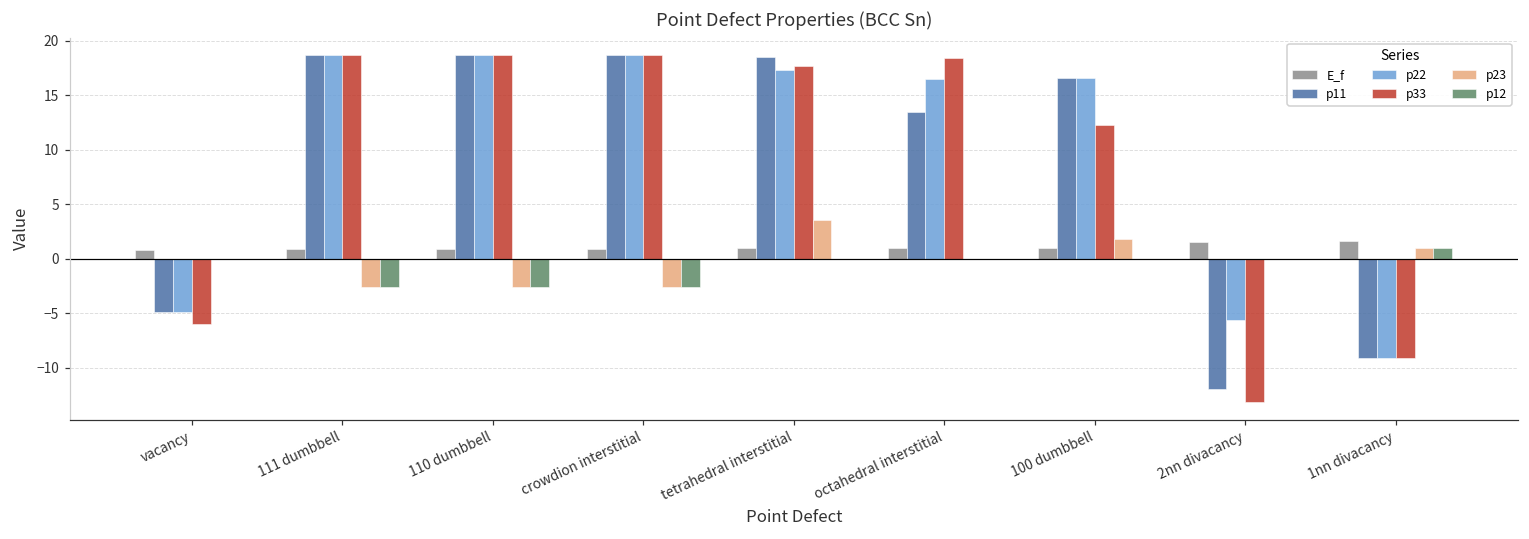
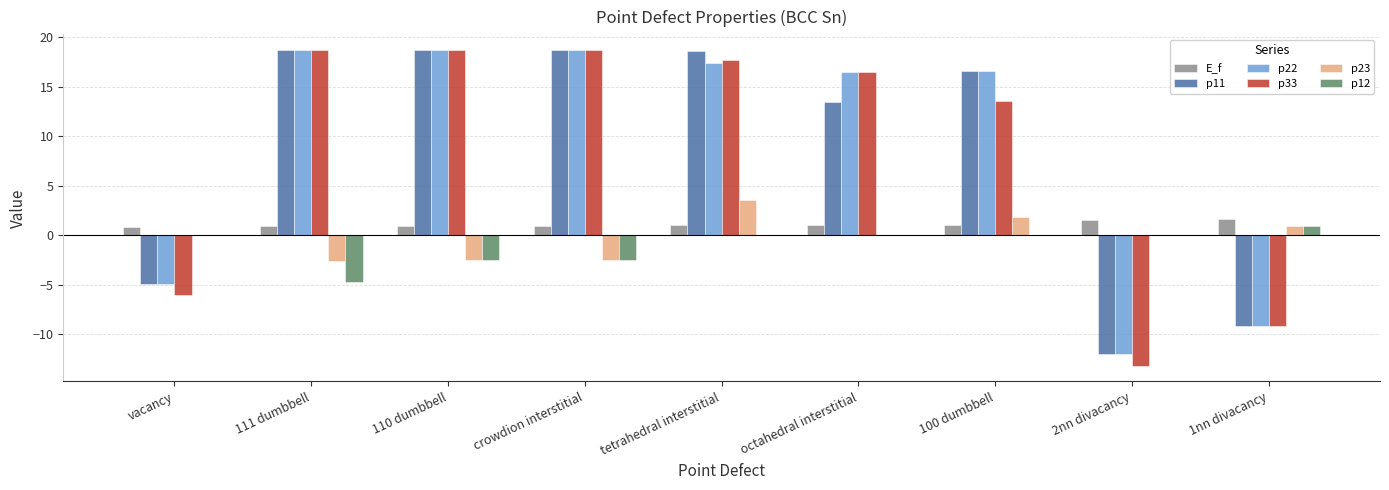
p12, 111 dumbbell: -3 -> -5
p33, octahedral interstitial: 18 -> 16
p33, 100 dumbbell: 12 -> 14
p22, 2nn divacancy: -6 -> -12
